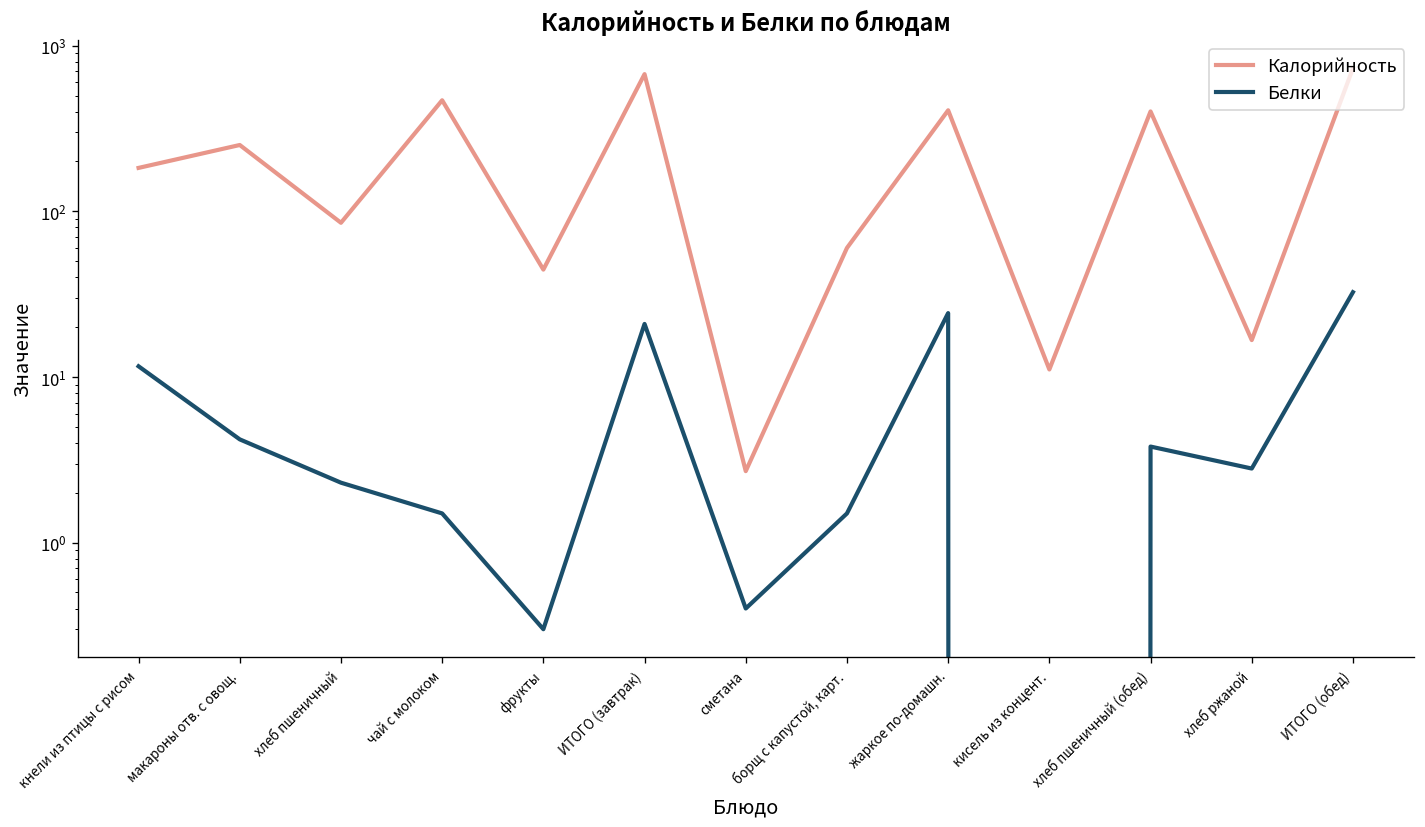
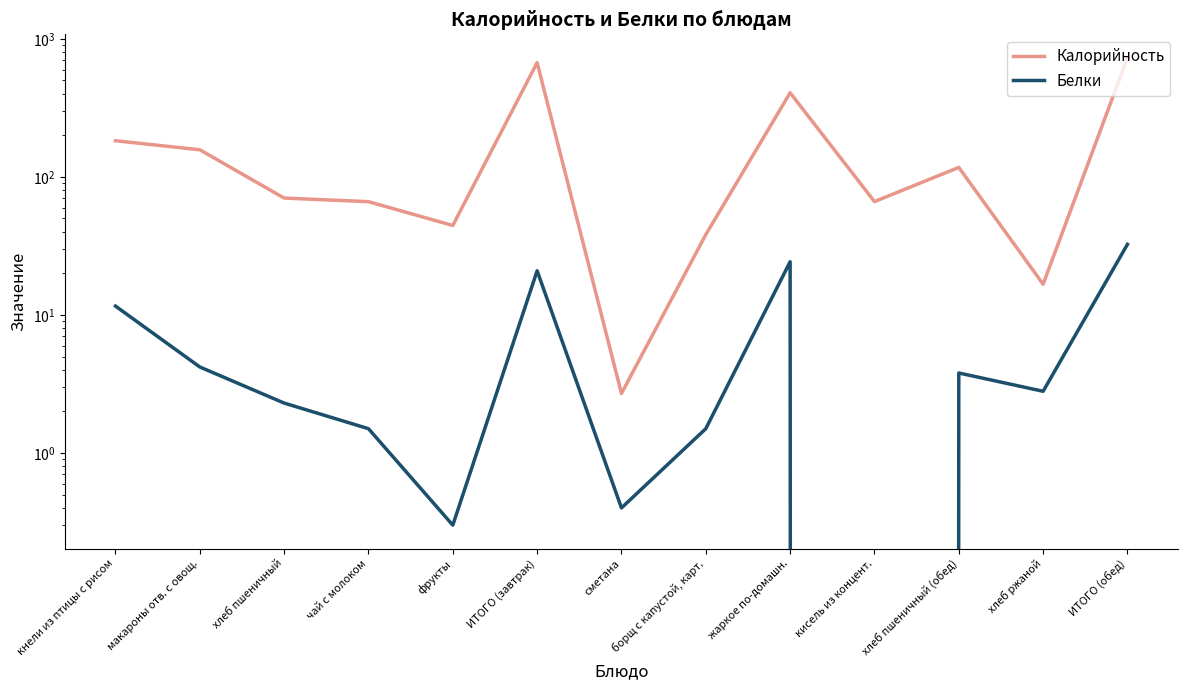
Калорийность, макароны отв. с овощ.: 250 -> 160
Калорийность, хлеб пшеничный: 90 -> 70
Калорийность, чай с молоком: 470 -> 70
Калорийность, борщ с капустой, карт.: 60 -> 38
Калорийность, кисель из концент.: 11 -> 70
Калорийность, хлеб пшеничный (обед): 400 -> 120
